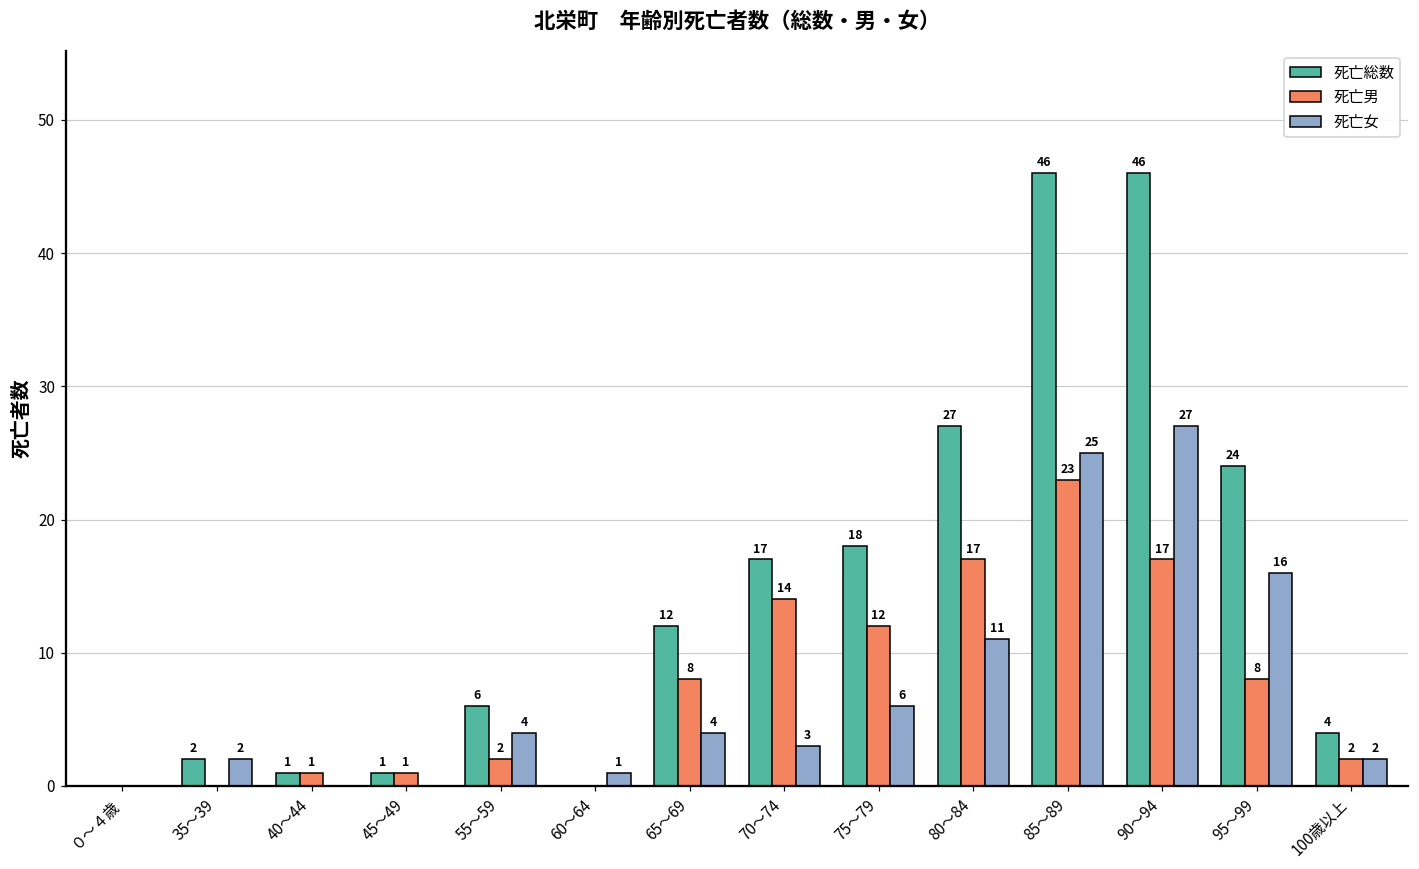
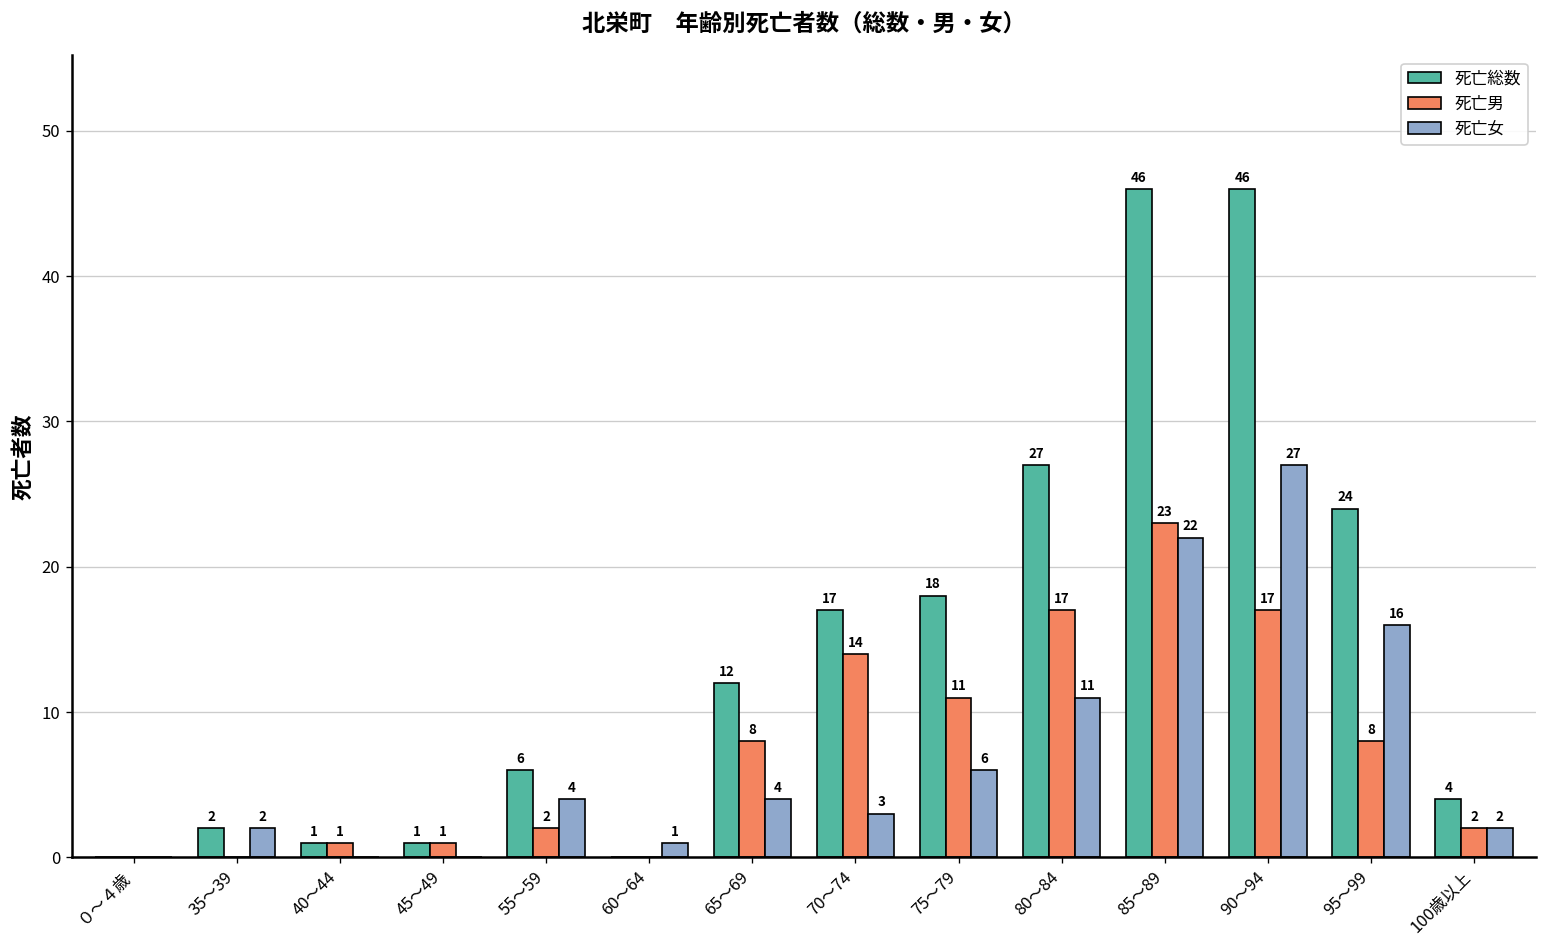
死亡男, 75～79: 12 -> 11
死亡女, 85～89: 25 -> 22
